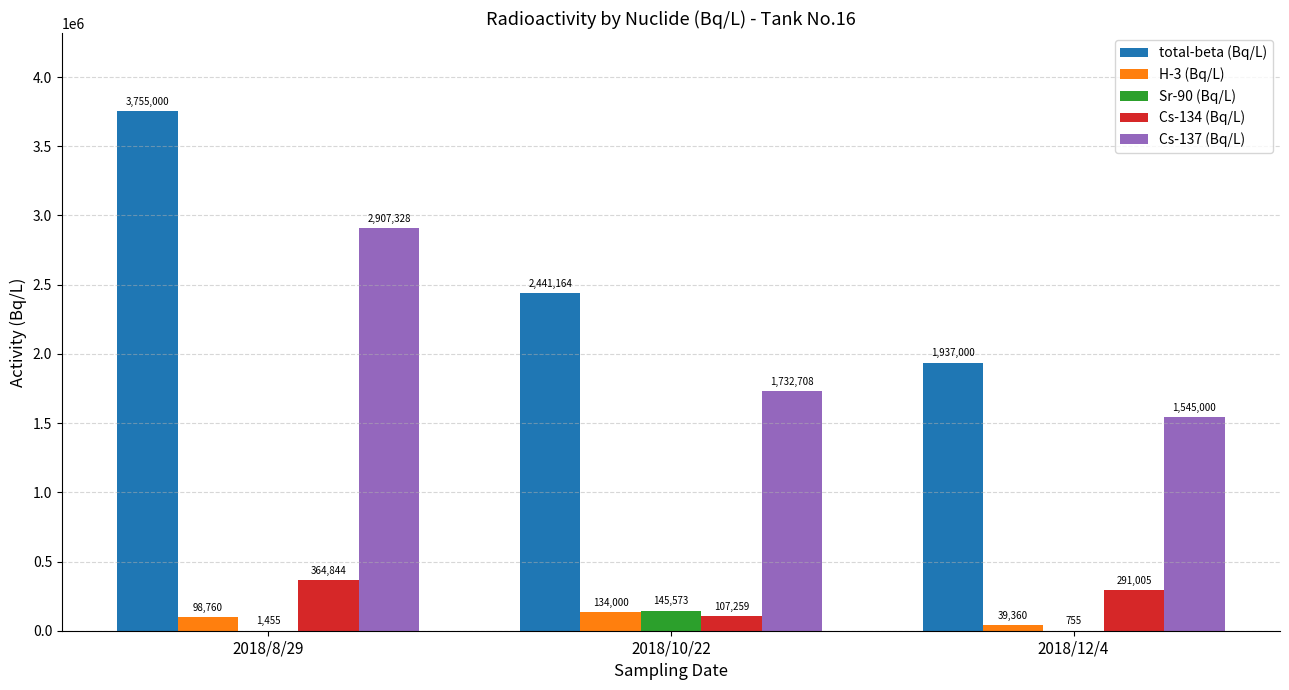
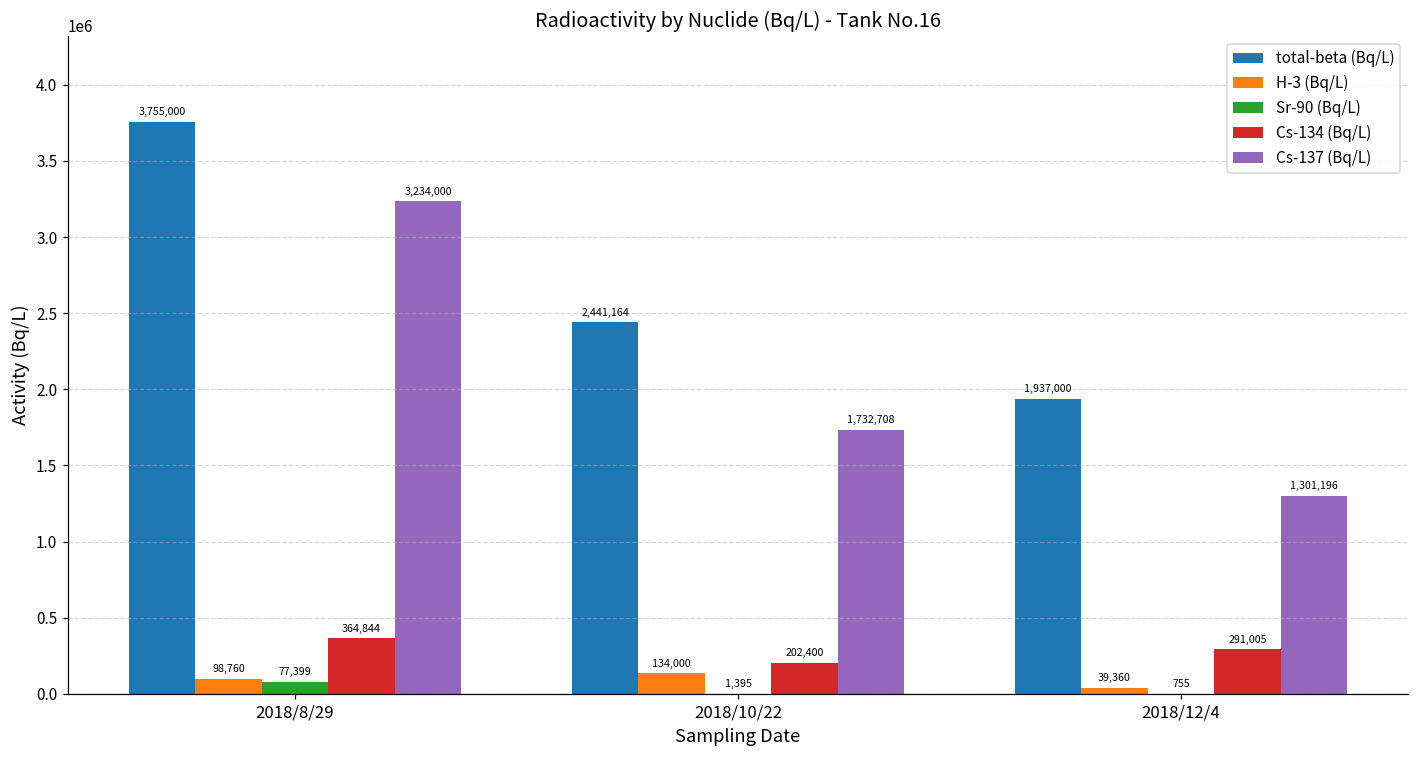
Sr-90 (Bq/L), 2018/8/29: 1,455 -> 77,399
Cs-137 (Bq/L), 2018/8/29: 2,907,328 -> 3,234,000
Sr-90 (Bq/L), 2018/10/22: 145,573 -> 1,395
Cs-134 (Bq/L), 2018/10/22: 107,259 -> 202,400
Cs-137 (Bq/L), 2018/12/4: 1,545,000 -> 1,301,196
